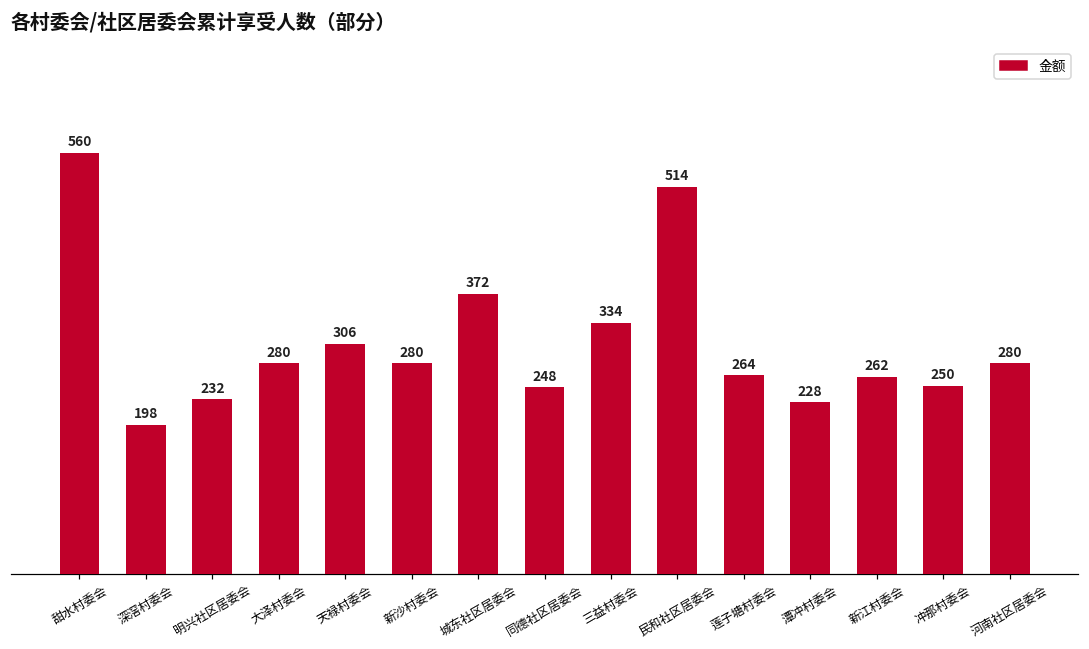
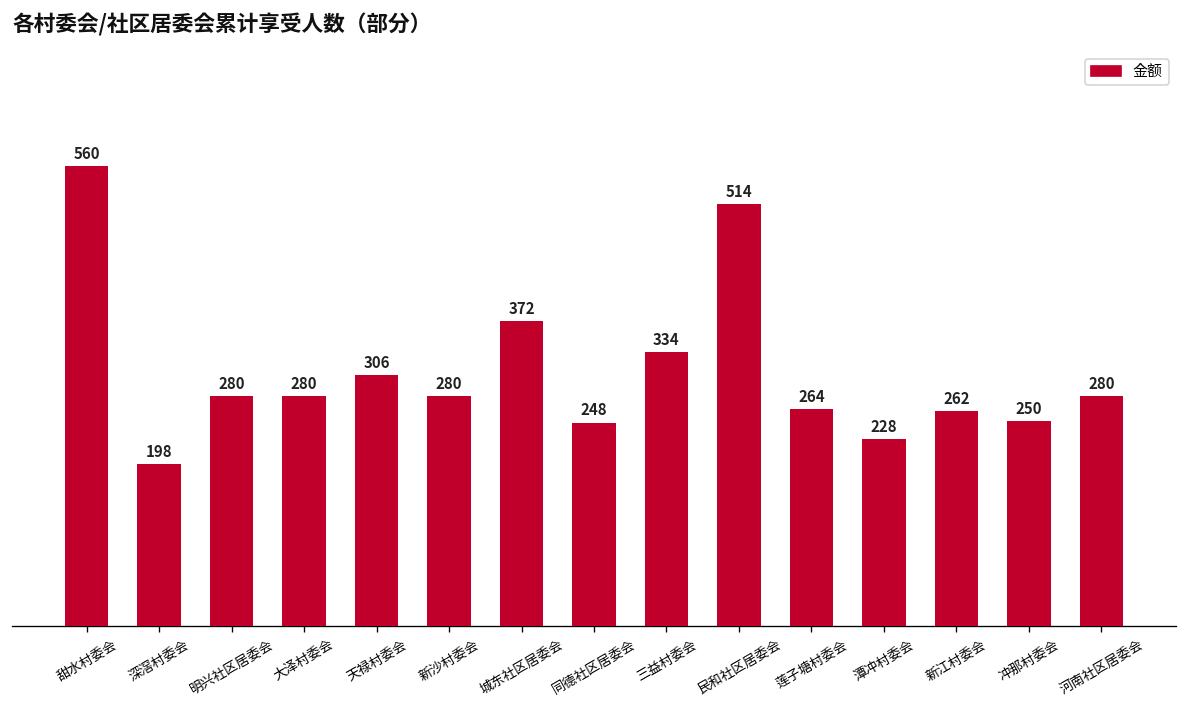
明兴社区居委会: 232 -> 280
